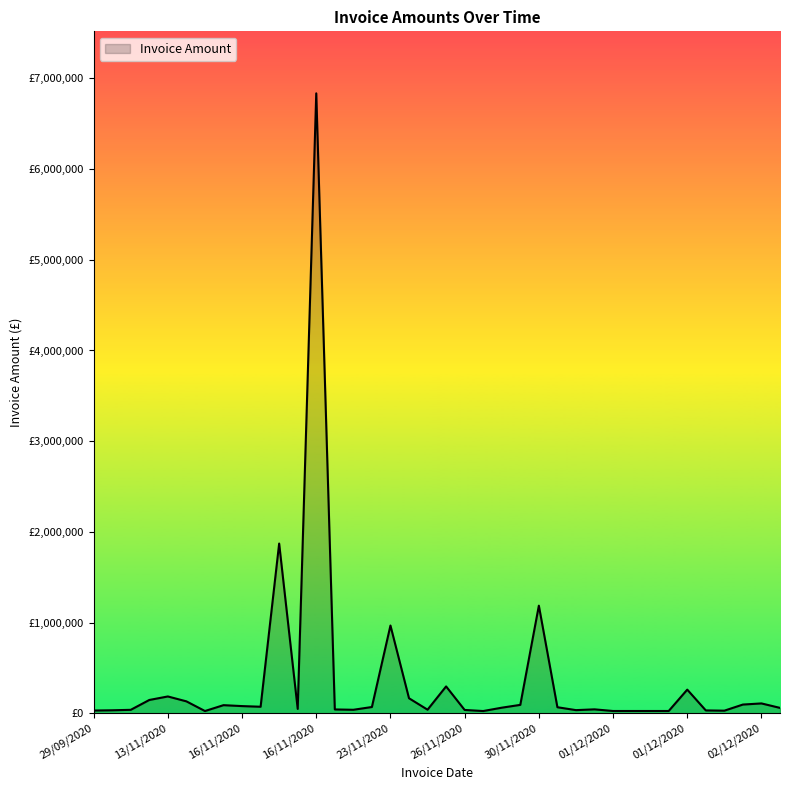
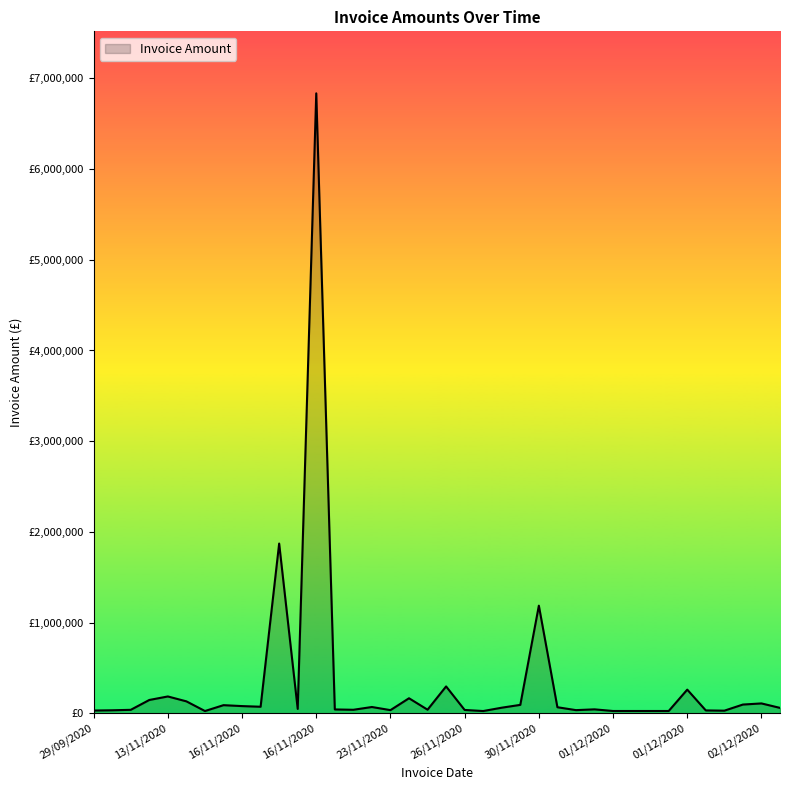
23/11/2020: £1,000,000 -> £0
